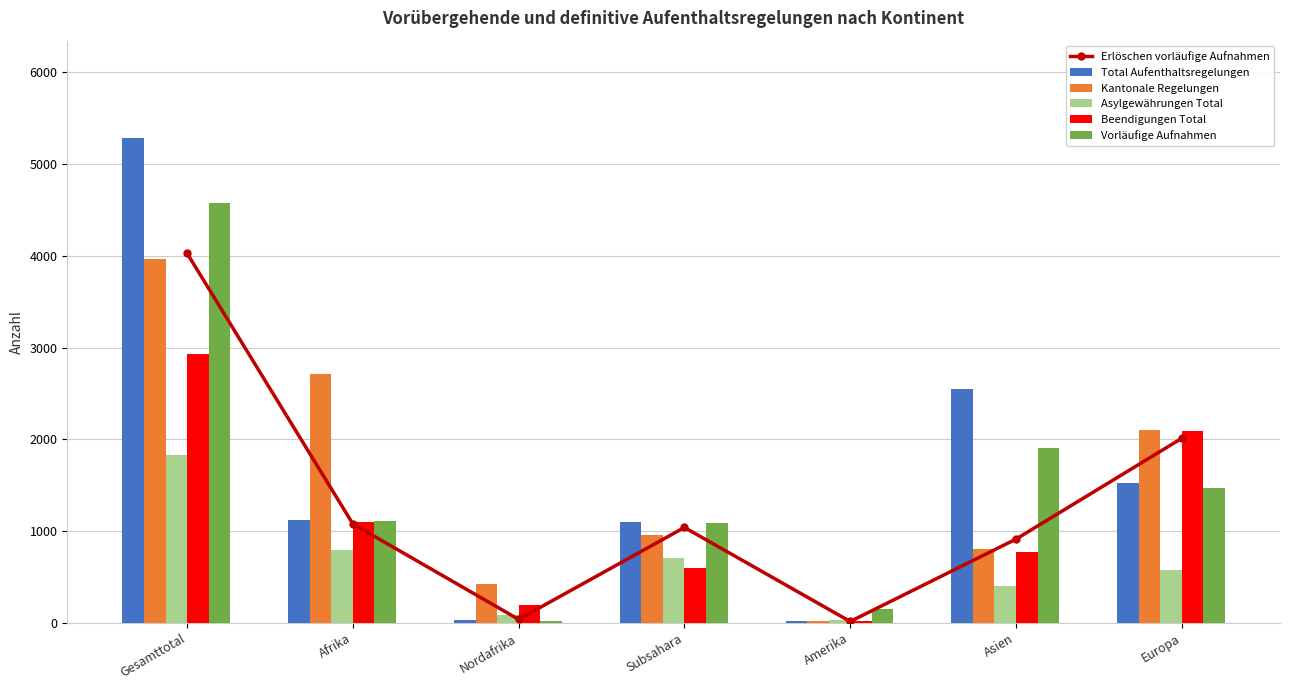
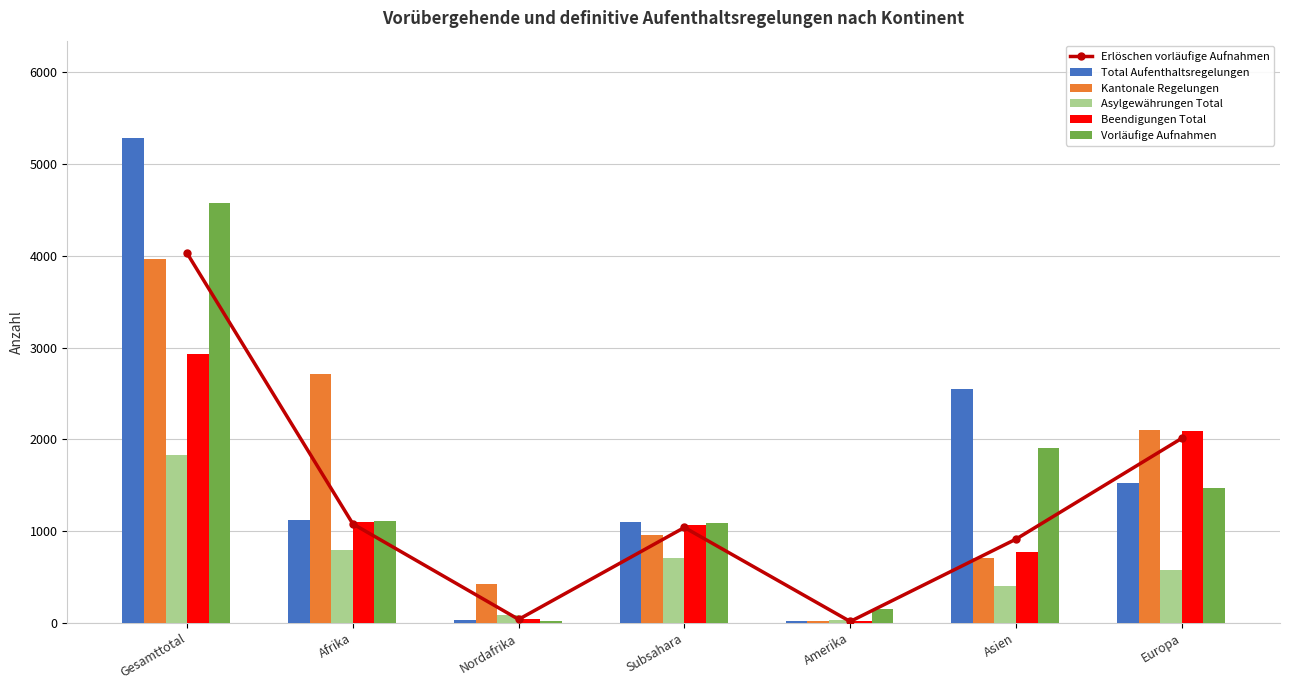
Beendigungen Total, Nordafrika: 200 -> 0
Beendigungen Total, Subsahara: 600 -> 1100
Kantonale Regelungen, Asien: 800 -> 700
